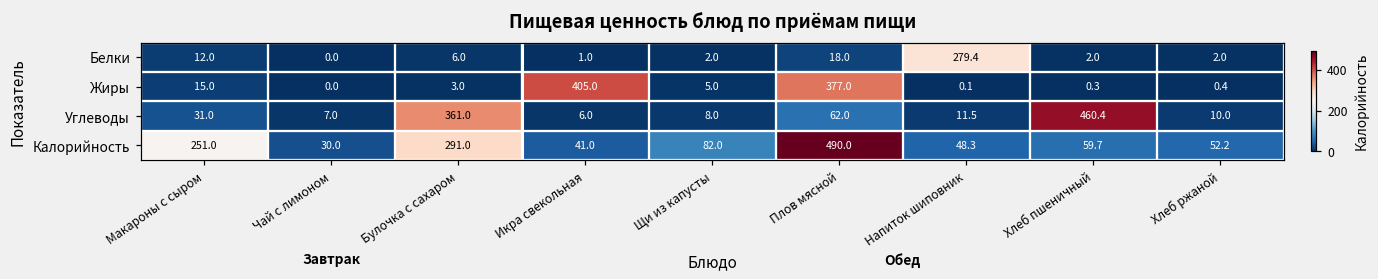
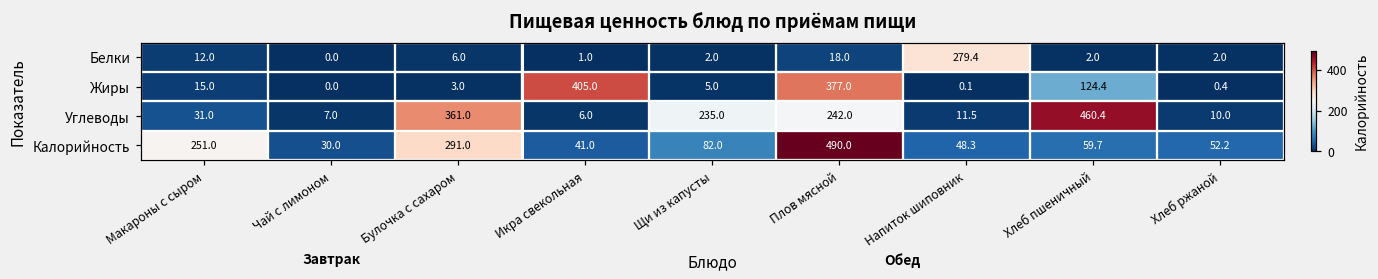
Жиры, Хлеб пшеничный: 0.3 -> 124.4
Углеводы, Щи из капусты: 8.0 -> 235.0
Углеводы, Плов мясной: 62.0 -> 242.0
